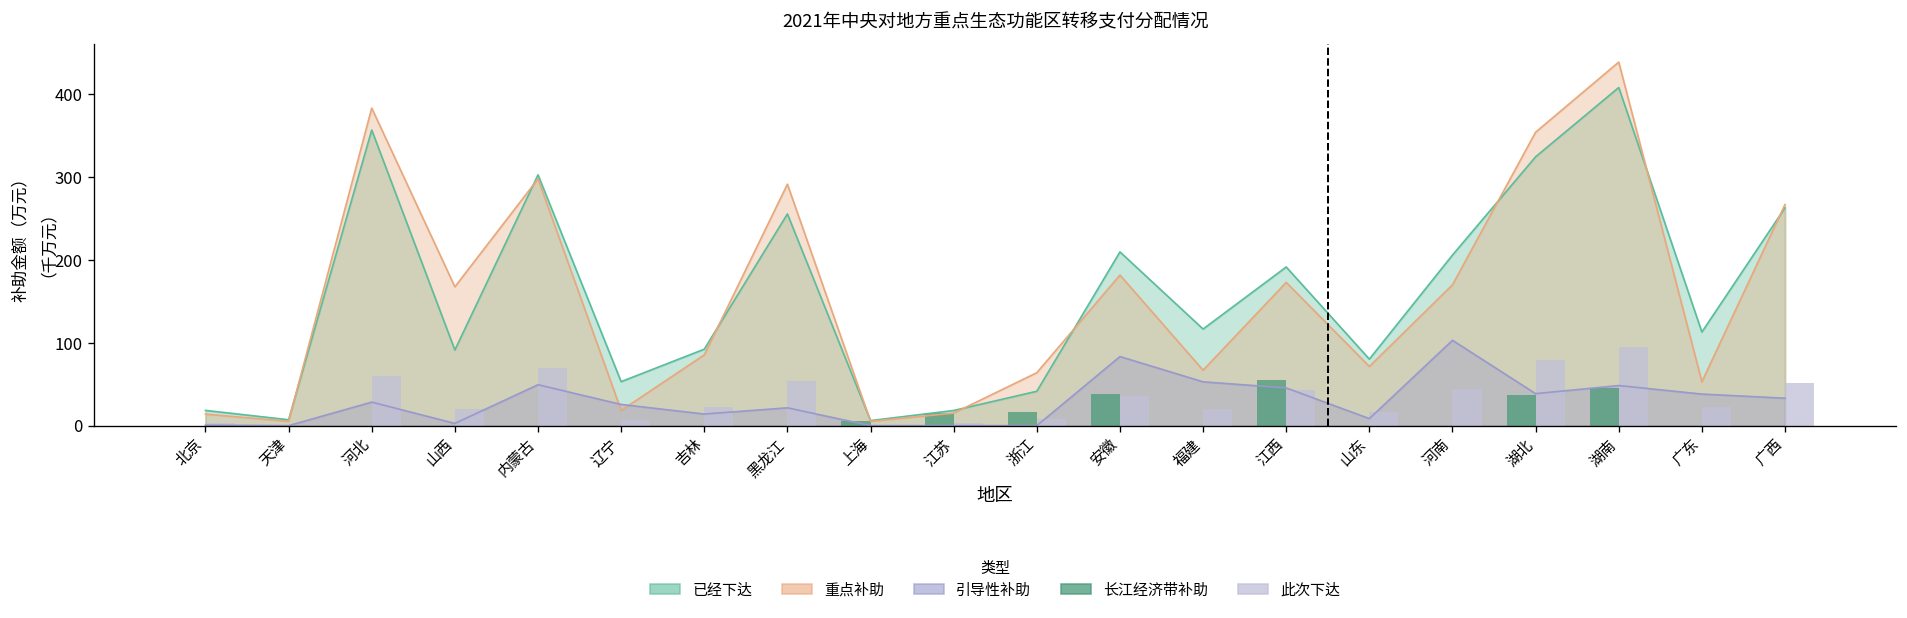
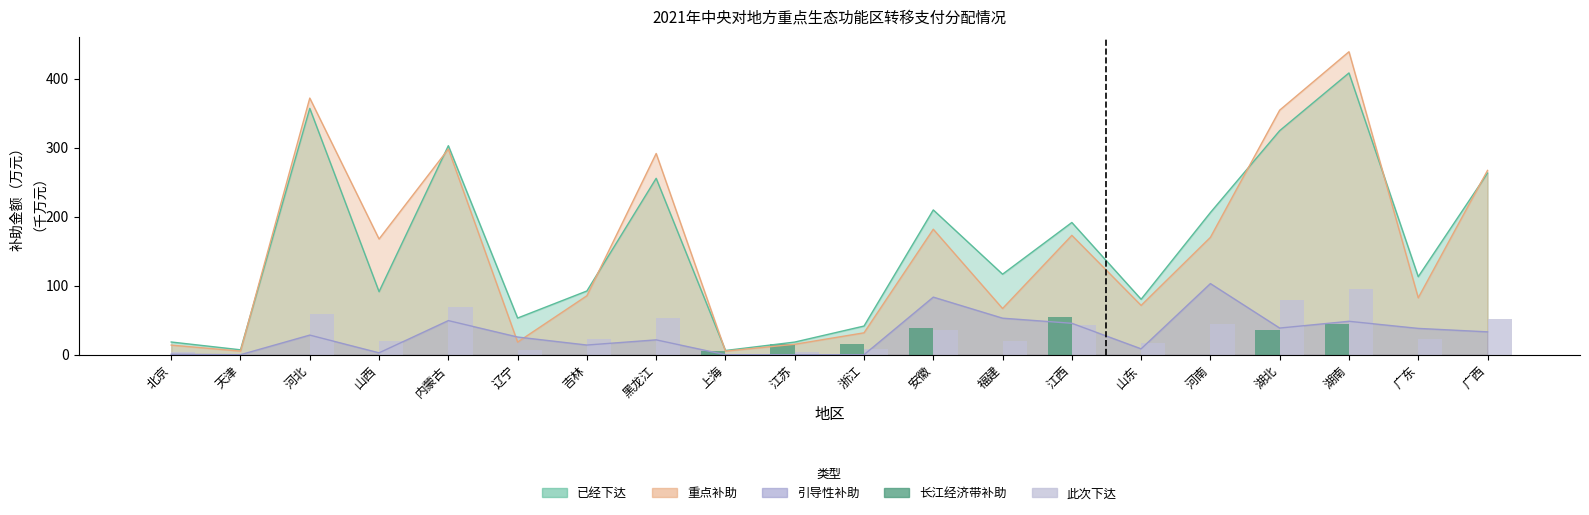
重点补助, 河北: 380 -> 370
重点补助, 浙江: 60 -> 30
重点补助, 广东: 50 -> 80
